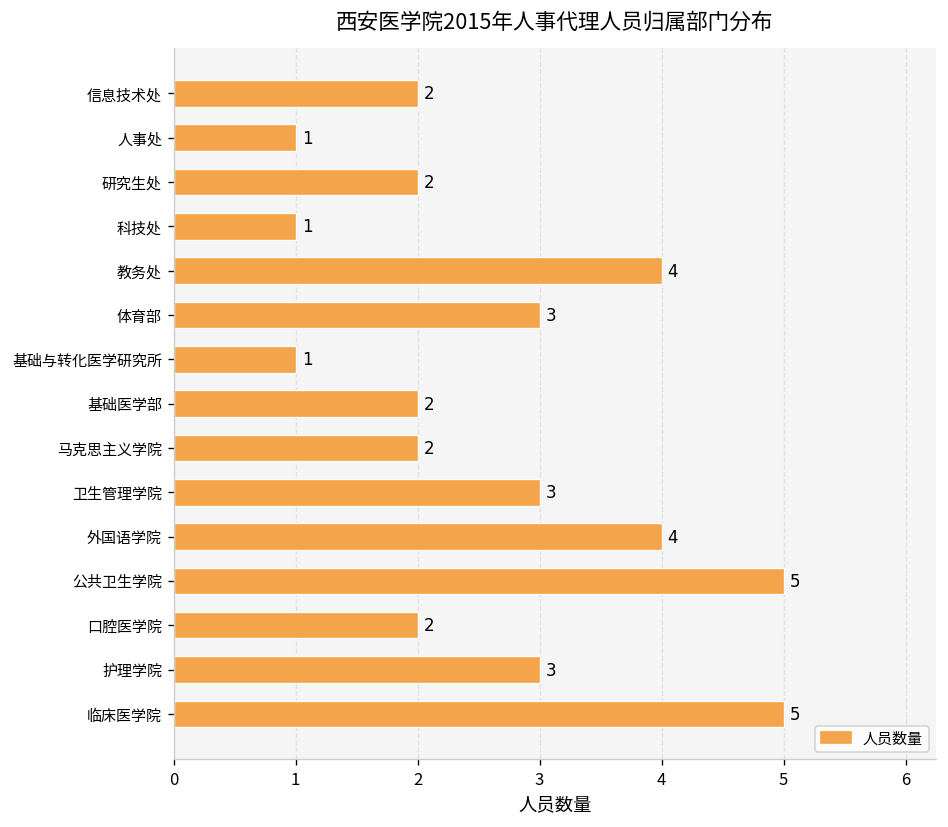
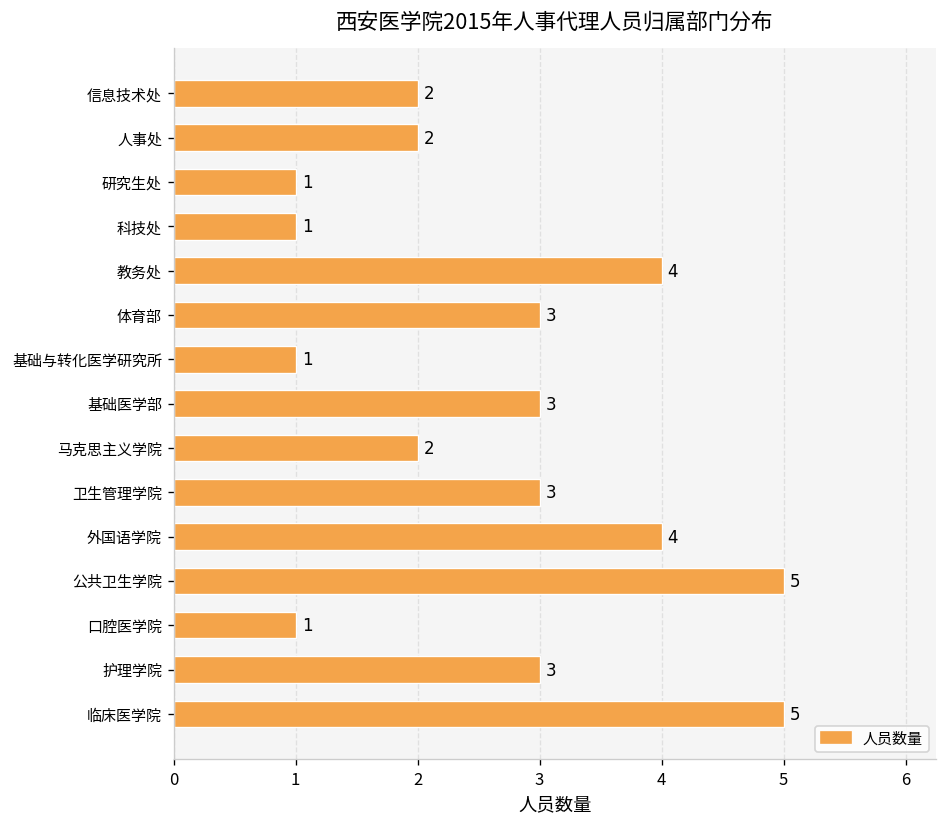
人事处: 1 -> 2
研究生处: 2 -> 1
基础医学部: 2 -> 3
口腔医学院: 2 -> 1
